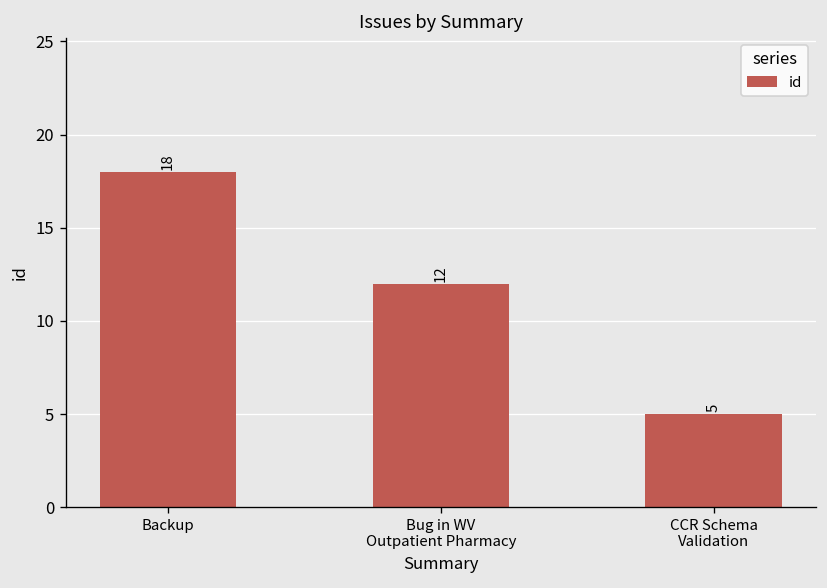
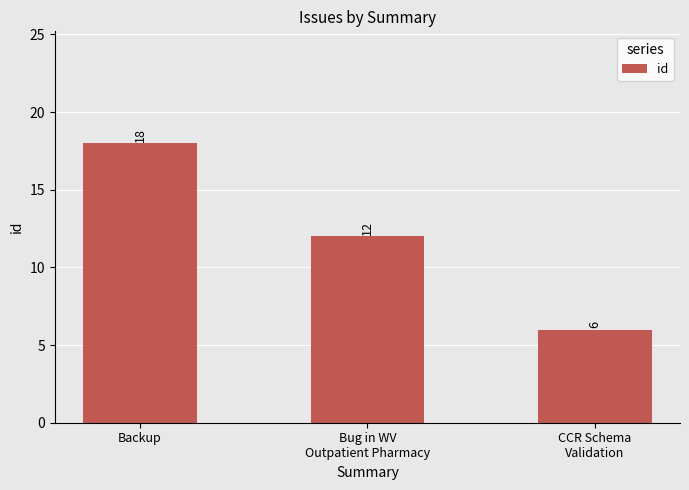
CCR Schema Validation: 5 -> 6
